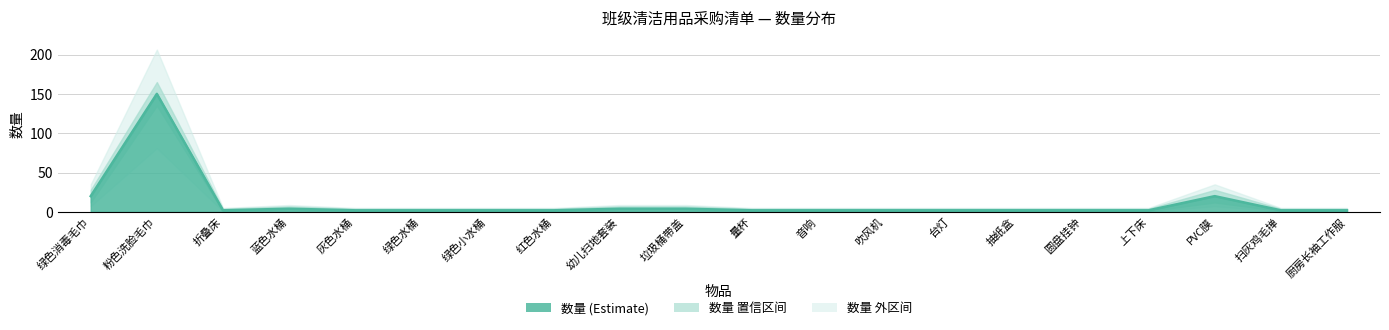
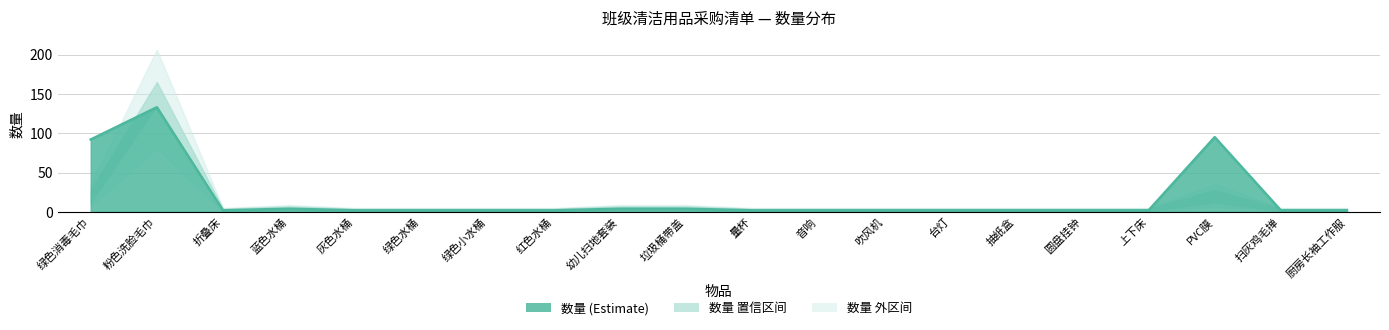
数量 (Estimate), 绿色消毒毛巾: 20 -> 90
数量 (Estimate), 粉色洗脸毛巾: 150 -> 130
数量 (Estimate), PVC膜: 20 -> 100
